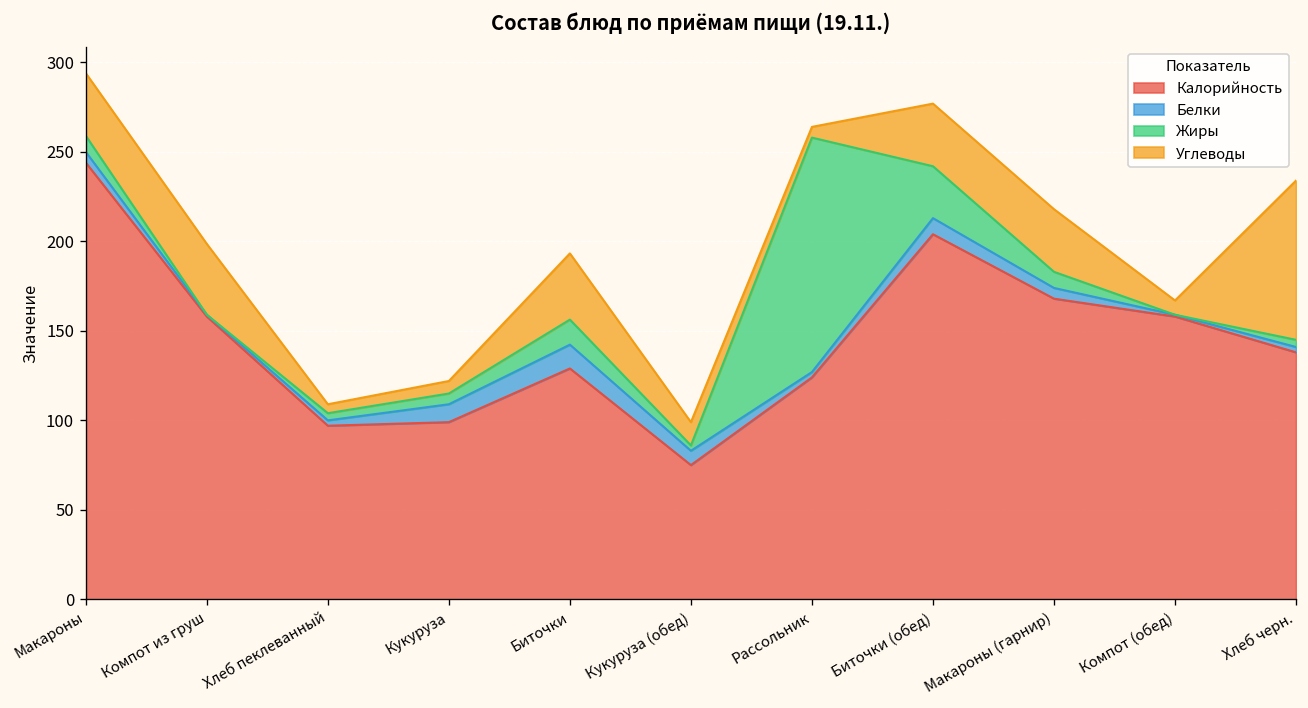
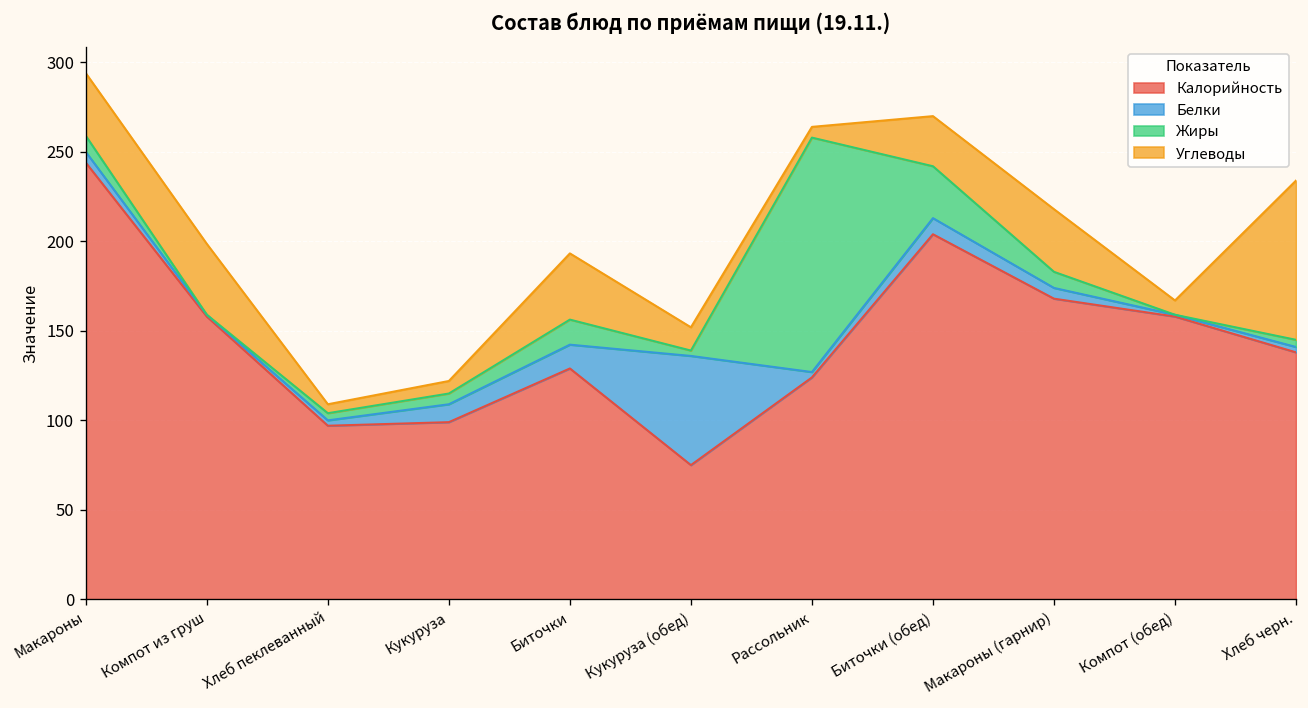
Белки, Кукуруза (обед): 8 -> 61
Углеводы, Биточки (обед): 35 -> 28
